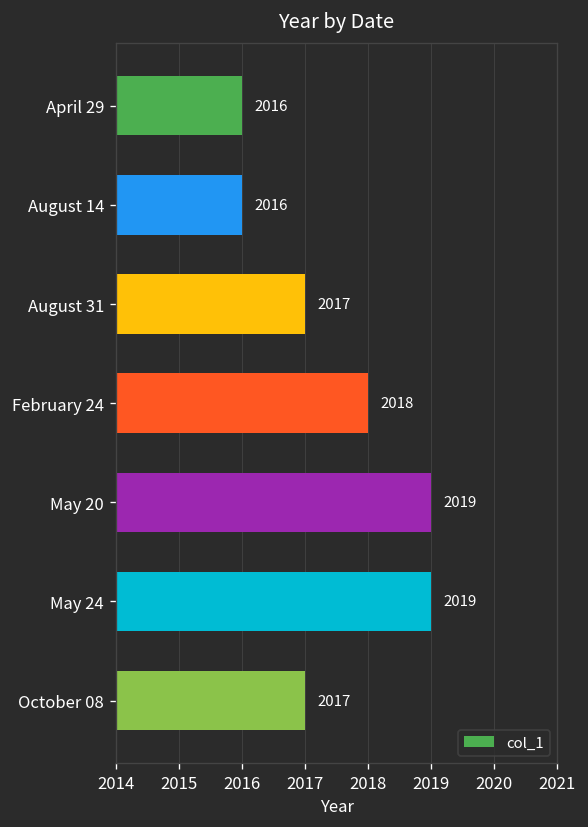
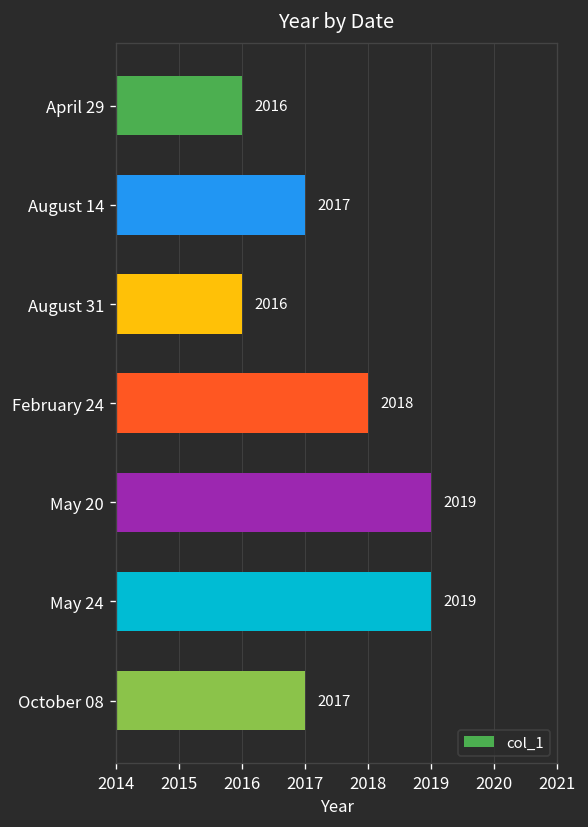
August 14: 2016 -> 2017
August 31: 2017 -> 2016
